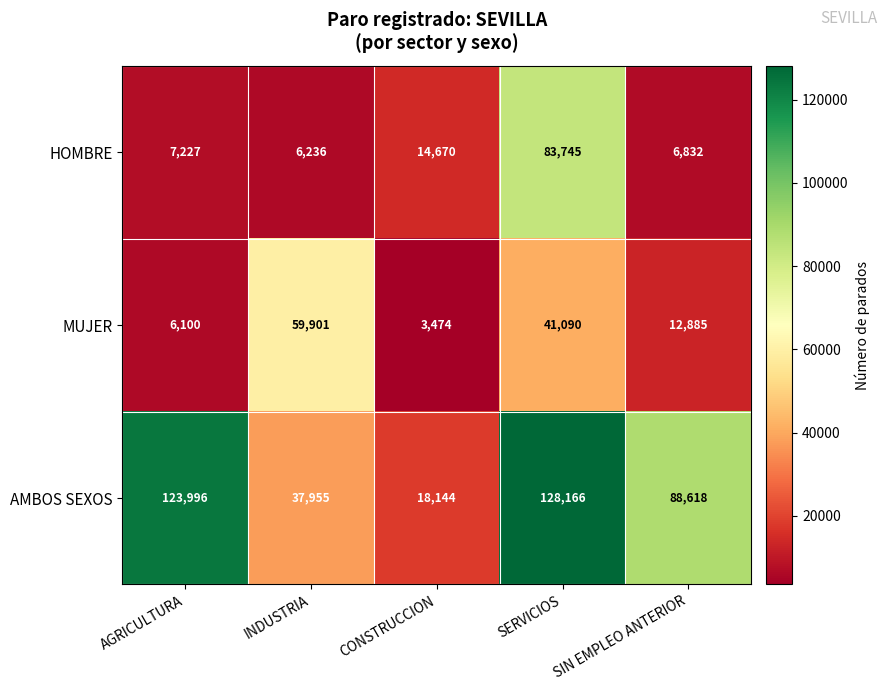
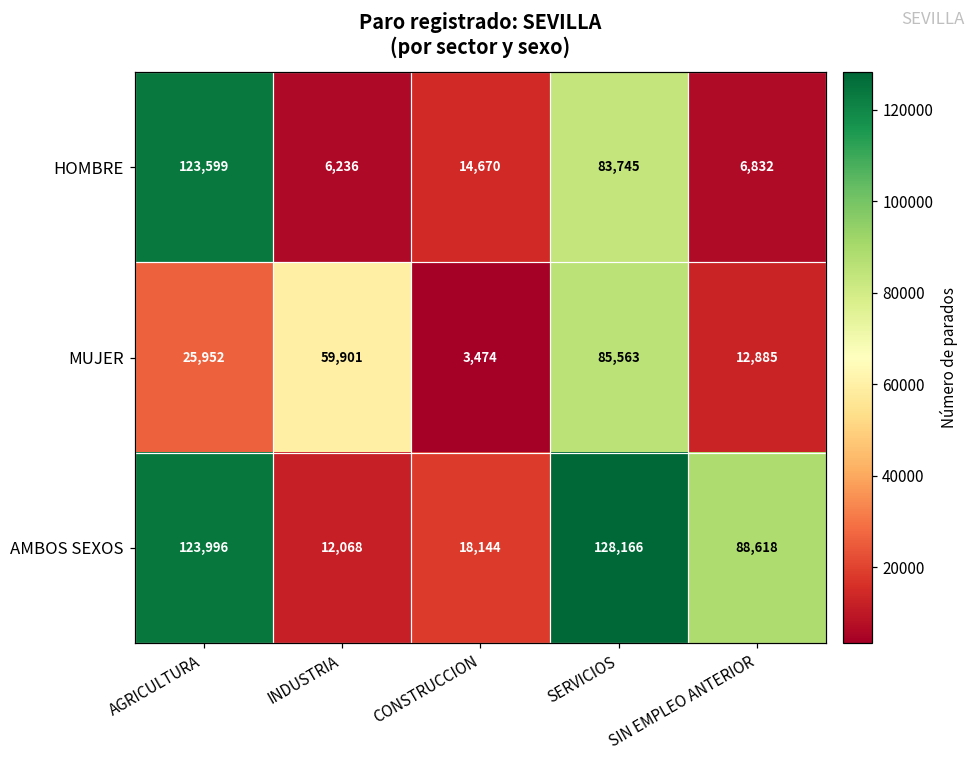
HOMBRE, AGRICULTURA: 7,227 -> 123,599
MUJER, AGRICULTURA: 6,100 -> 25,952
MUJER, SERVICIOS: 41,090 -> 85,563
AMBOS SEXOS, INDUSTRIA: 37,955 -> 12,068
